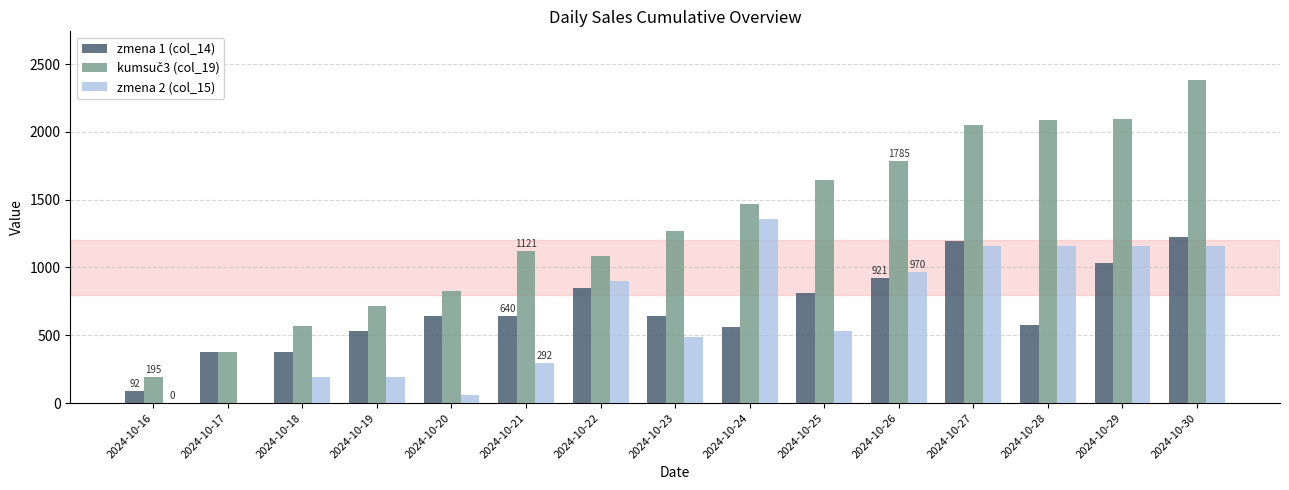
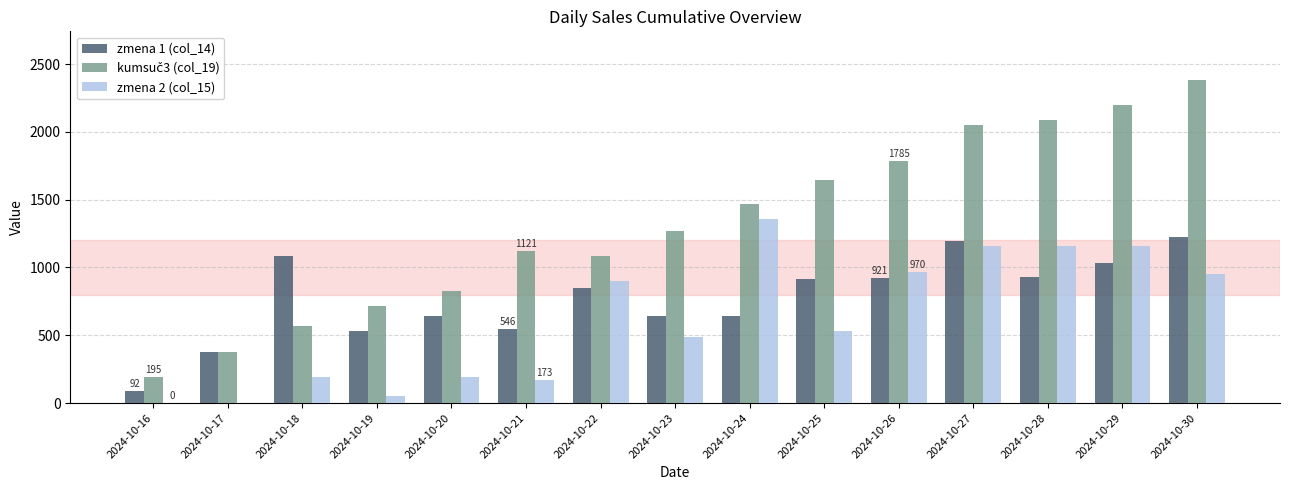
zmena 1 (col_14), 2024-10-18: 380 -> 1090
zmena 2 (col_15), 2024-10-19: 190 -> 50
zmena 2 (col_15), 2024-10-20: 60 -> 190
zmena 1 (col_14), 2024-10-21: 640 -> 546
zmena 2 (col_15), 2024-10-21: 292 -> 173
zmena 1 (col_14), 2024-10-24: 560 -> 640
zmena 1 (col_14), 2024-10-25: 820 -> 920
zmena 1 (col_14), 2024-10-28: 580 -> 930
kumsuč3 (col_19), 2024-10-29: 2100 -> 2200
zmena 2 (col_15), 2024-10-30: 1160 -> 950
